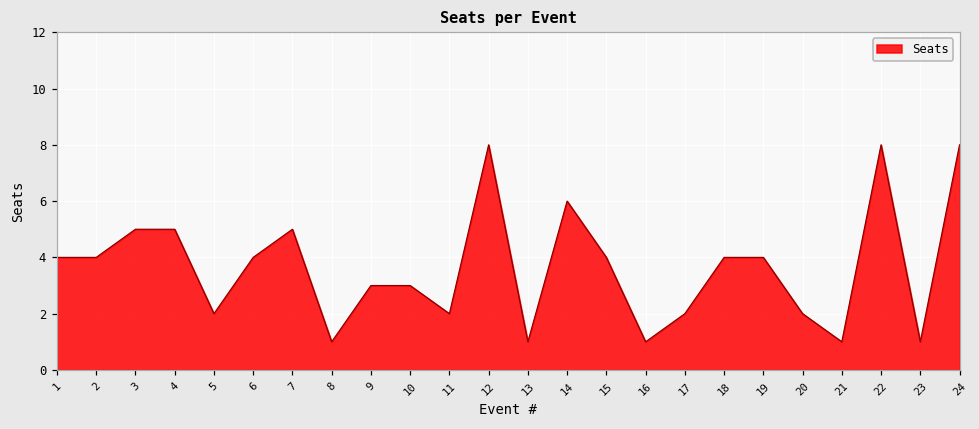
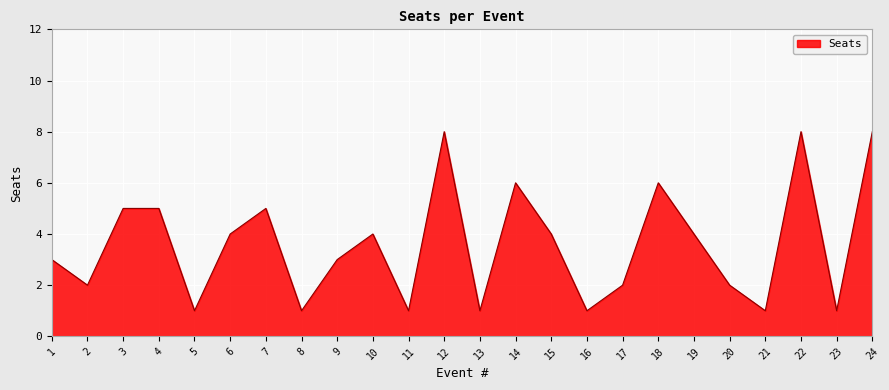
1: 4 -> 3
2: 4 -> 2
5: 2 -> 1
10: 3 -> 4
11: 2 -> 1
18: 4 -> 6
